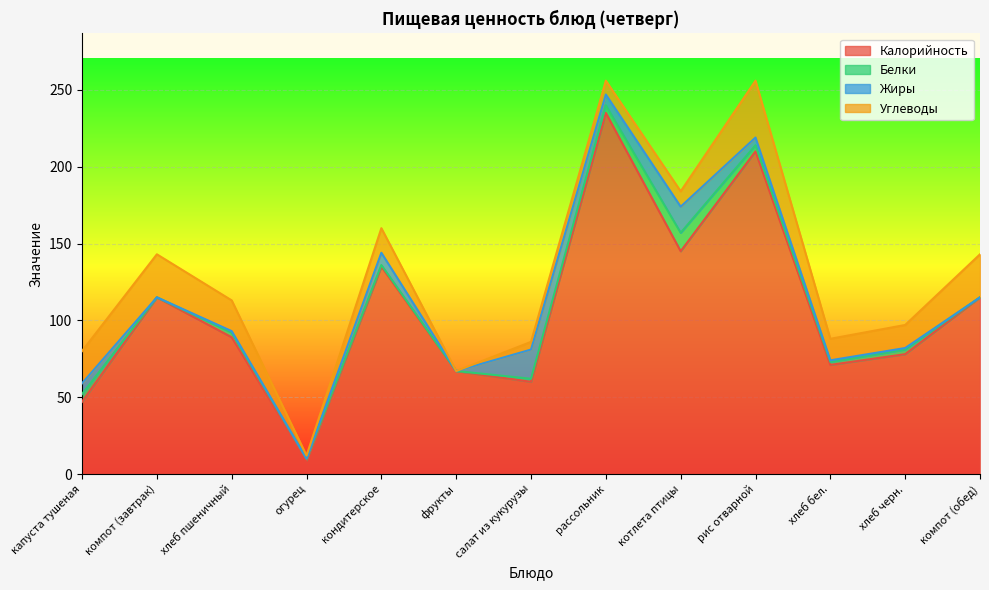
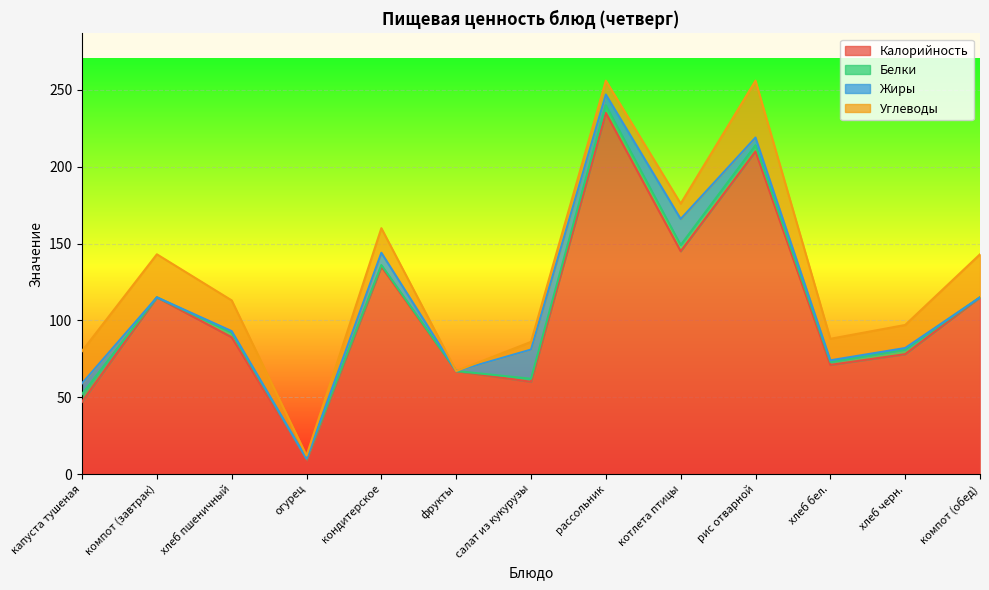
Белки, котлета птицы: 12 -> 4
